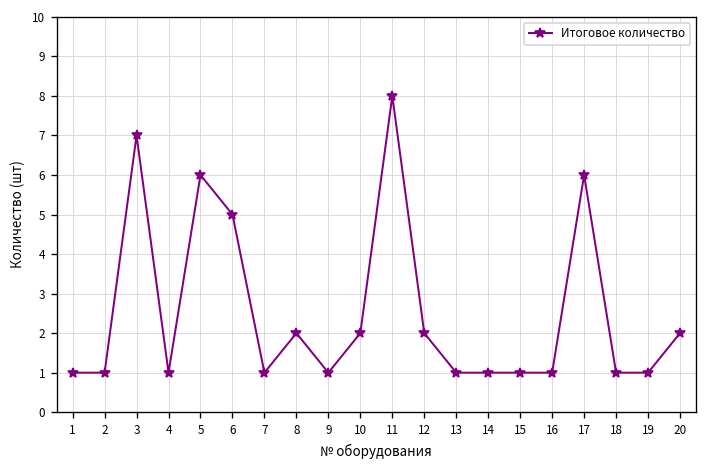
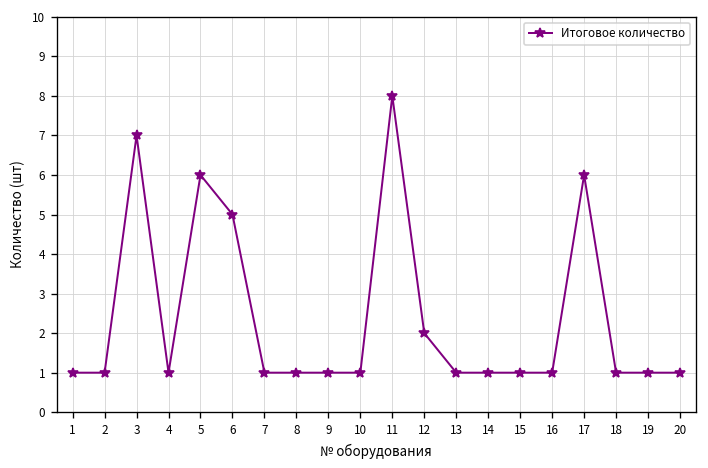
8: 2 -> 1
10: 2 -> 1
20: 2 -> 1
